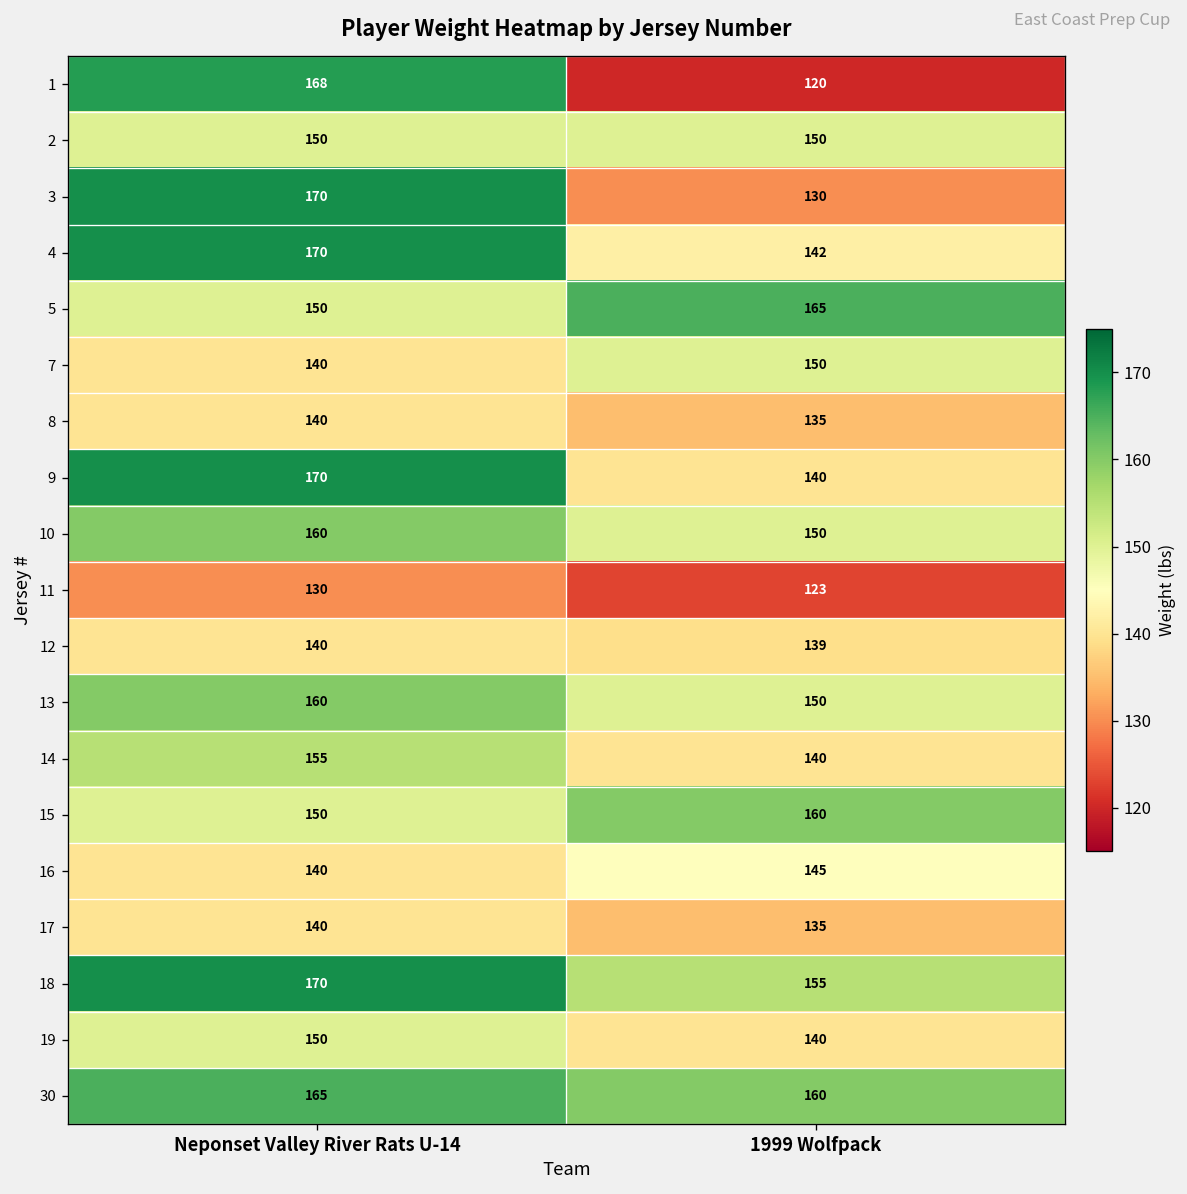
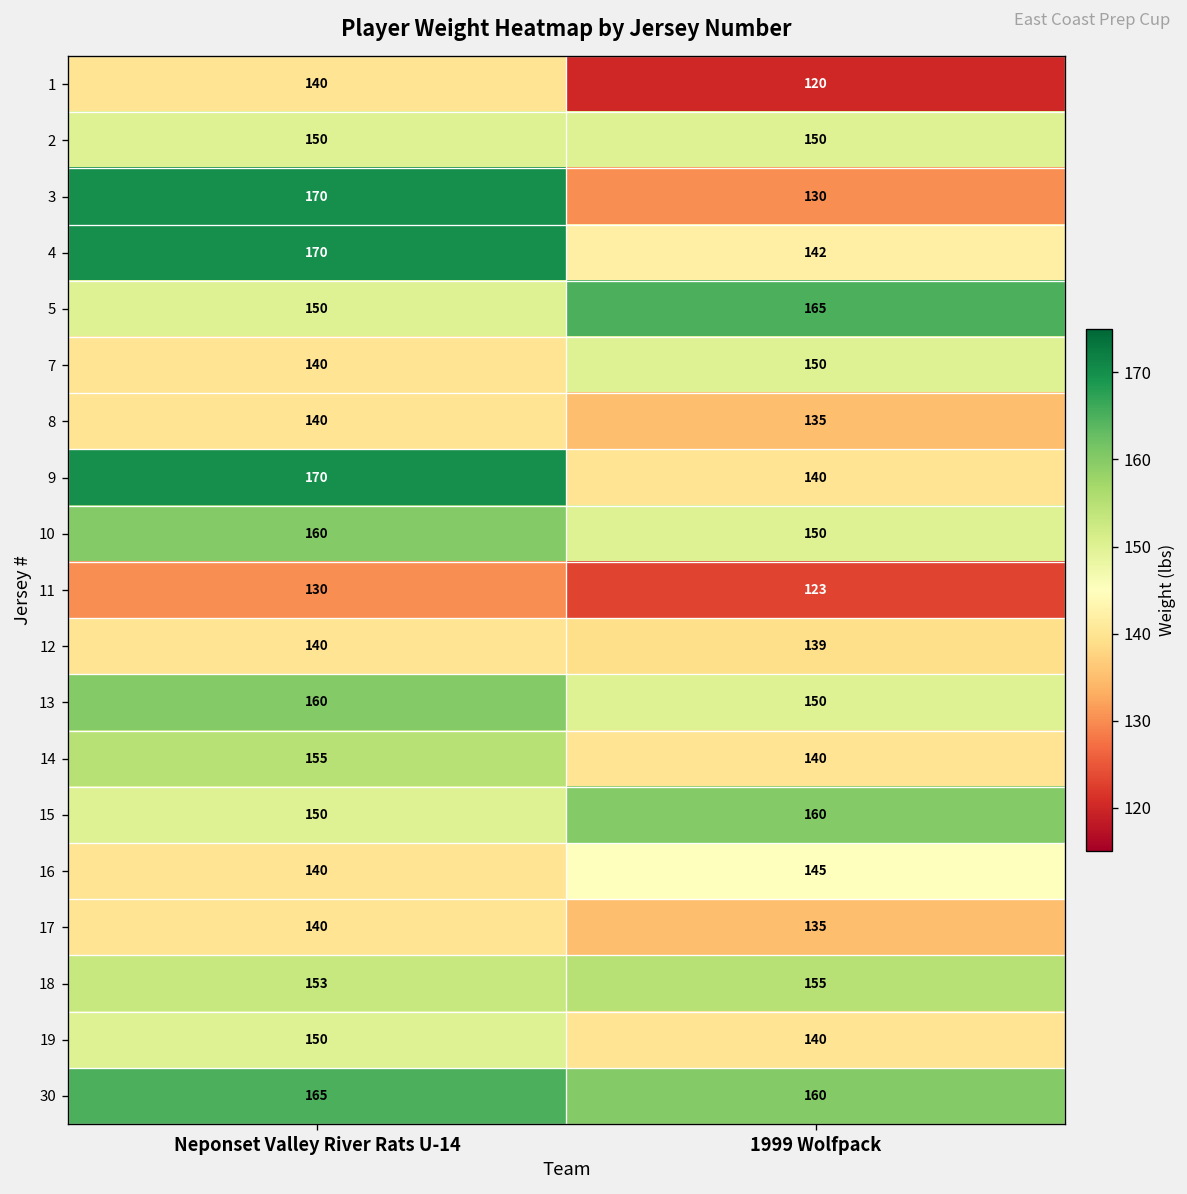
1, Neponset Valley River Rats U-14: 168 -> 140
18, Neponset Valley River Rats U-14: 170 -> 153
